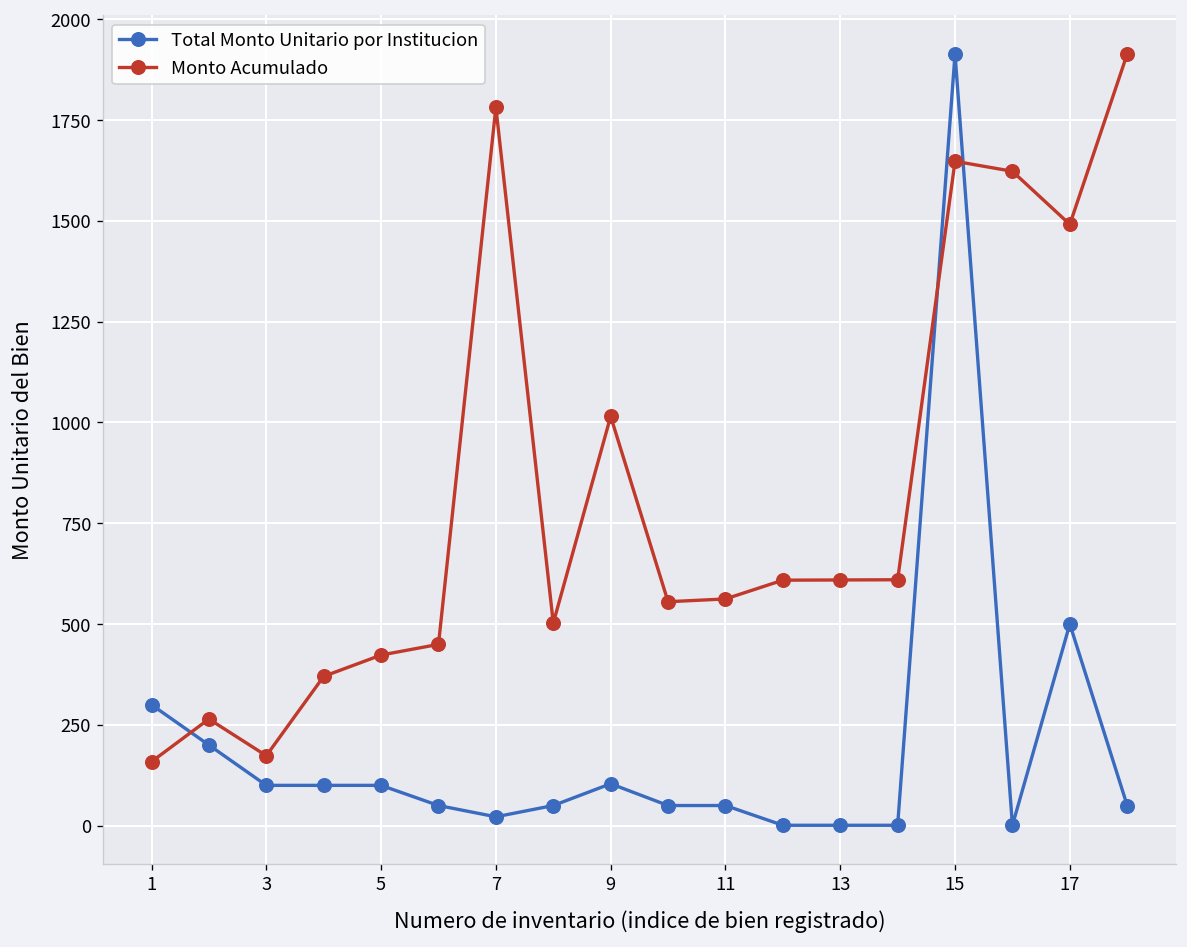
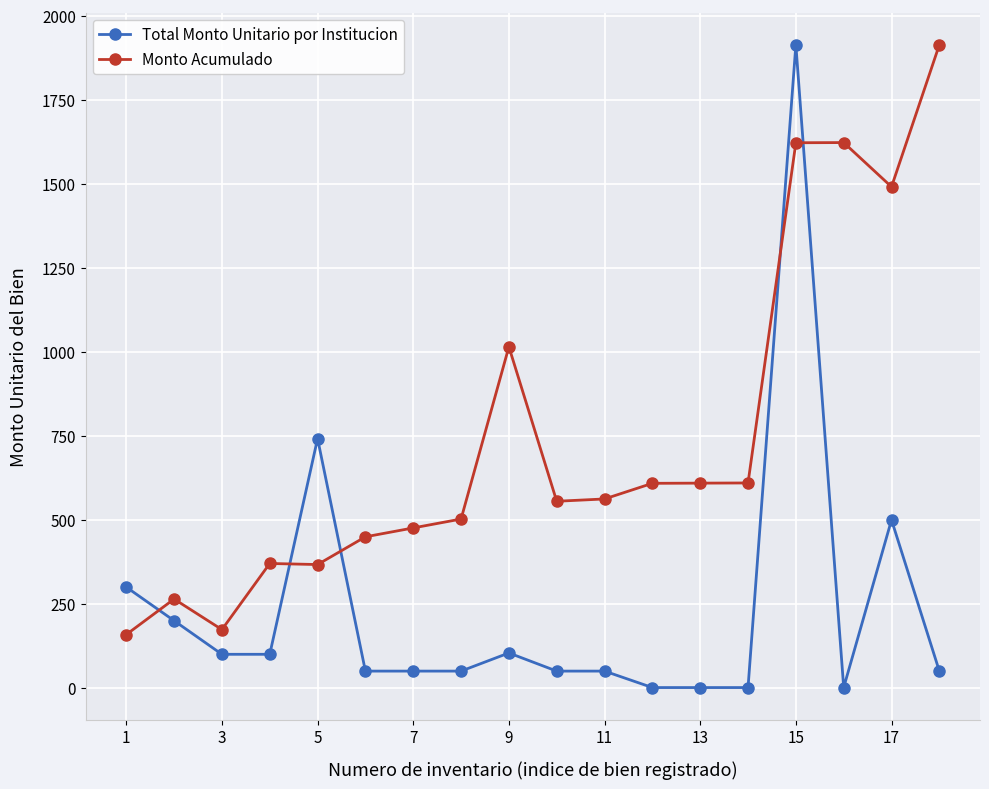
Total Monto Unitario por Institucion, 5: 100 -> 740
Monto Acumulado, 5: 420 -> 370
Total Monto Unitario por Institucion, 7: 20 -> 50
Monto Acumulado, 7: 1780 -> 480
Monto Acumulado, 15: 1650 -> 1620
